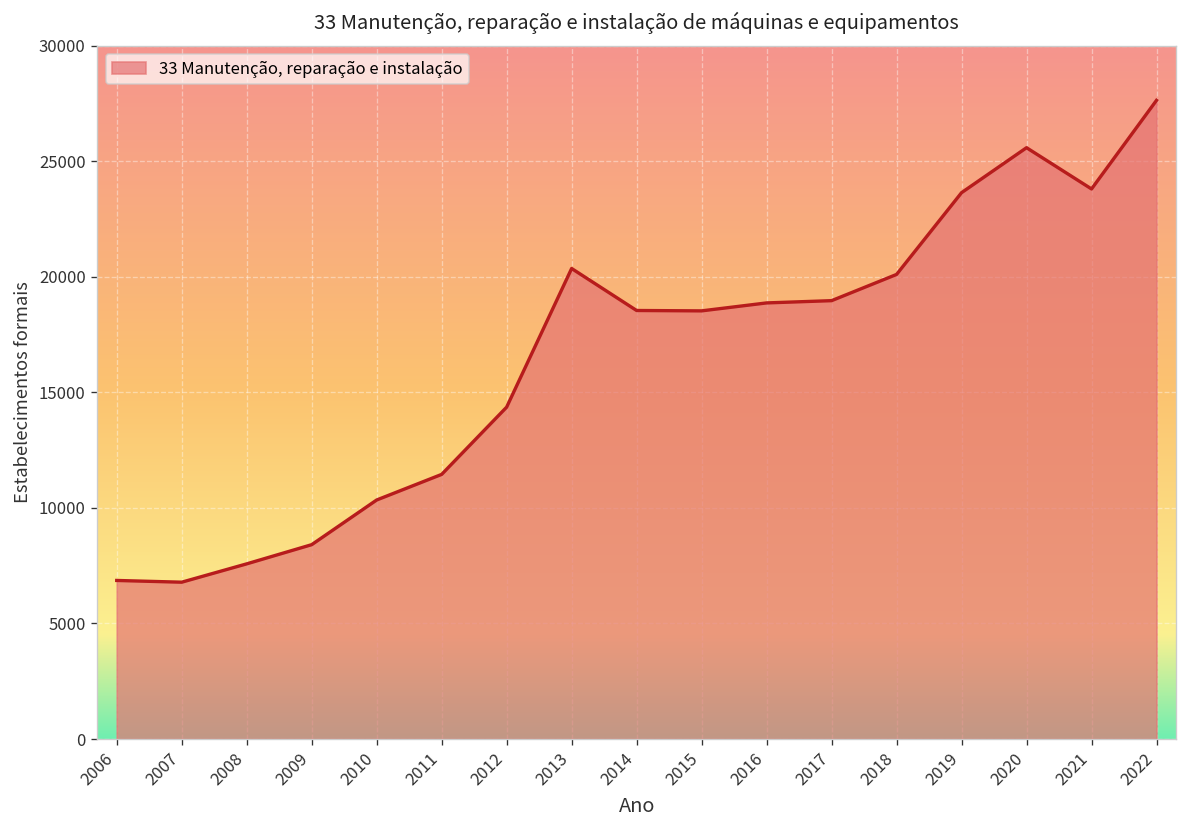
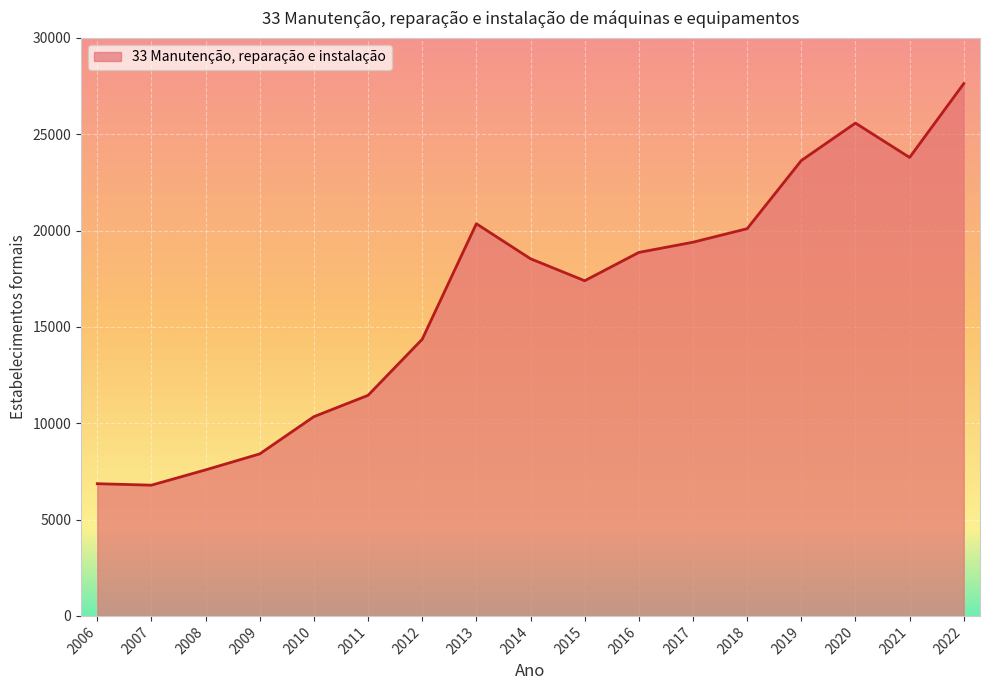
2015: 18500 -> 17400
2017: 19000 -> 19400
